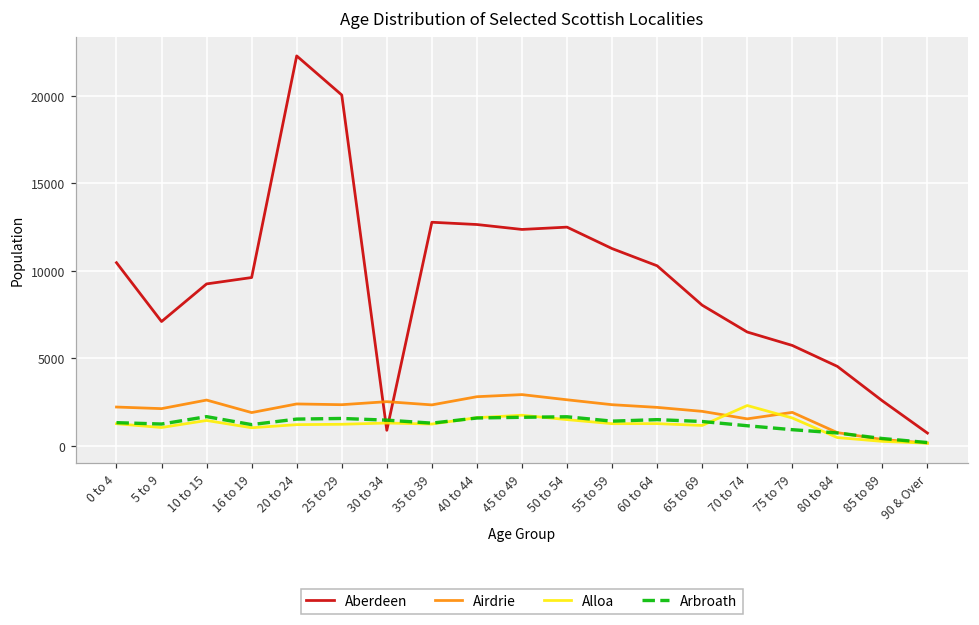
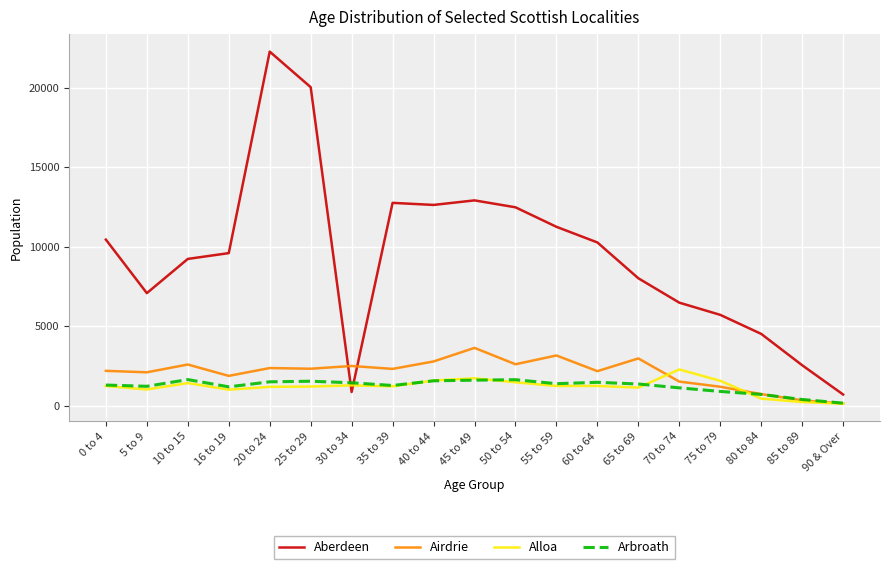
Aberdeen, 45 to 49: 12400 -> 12900
Airdrie, 45 to 49: 2900 -> 3600
Airdrie, 55 to 59: 2300 -> 3200
Airdrie, 65 to 69: 2000 -> 3000
Airdrie, 75 to 79: 1900 -> 1200
